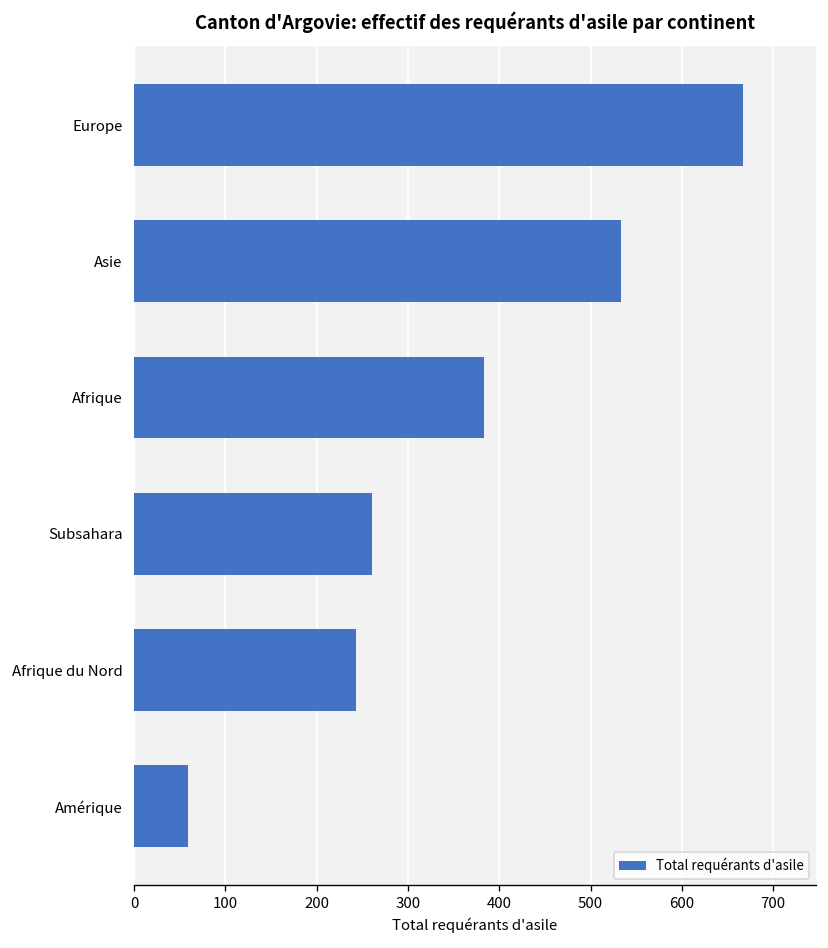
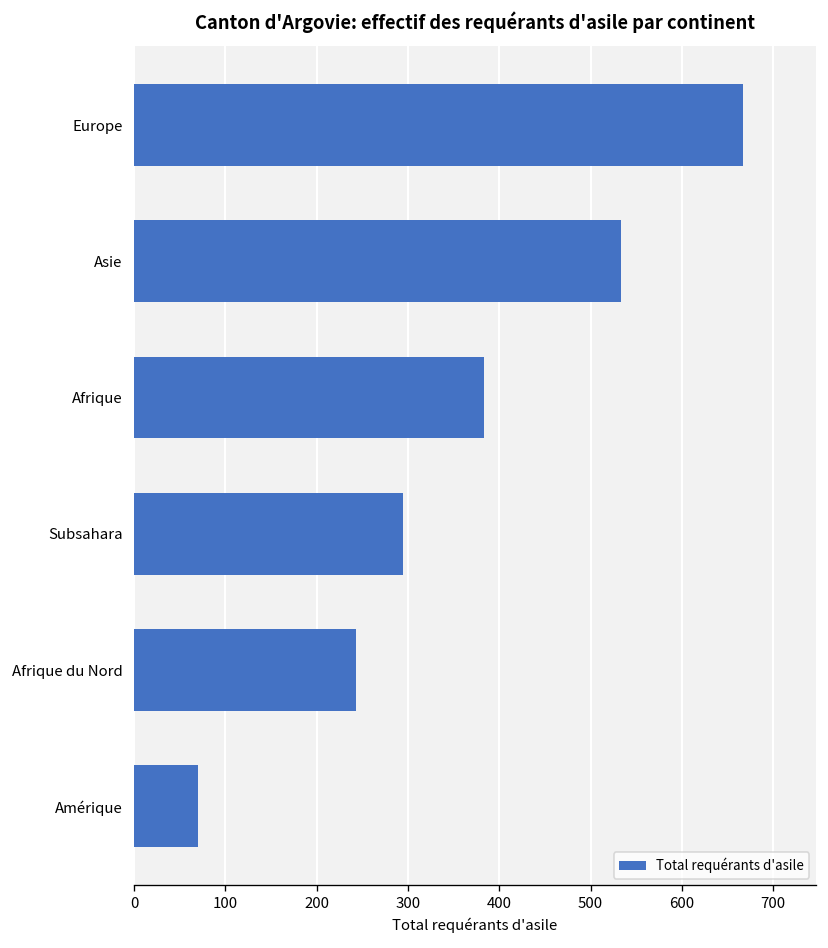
Subsahara: 260 -> 300
Amérique: 60 -> 70
